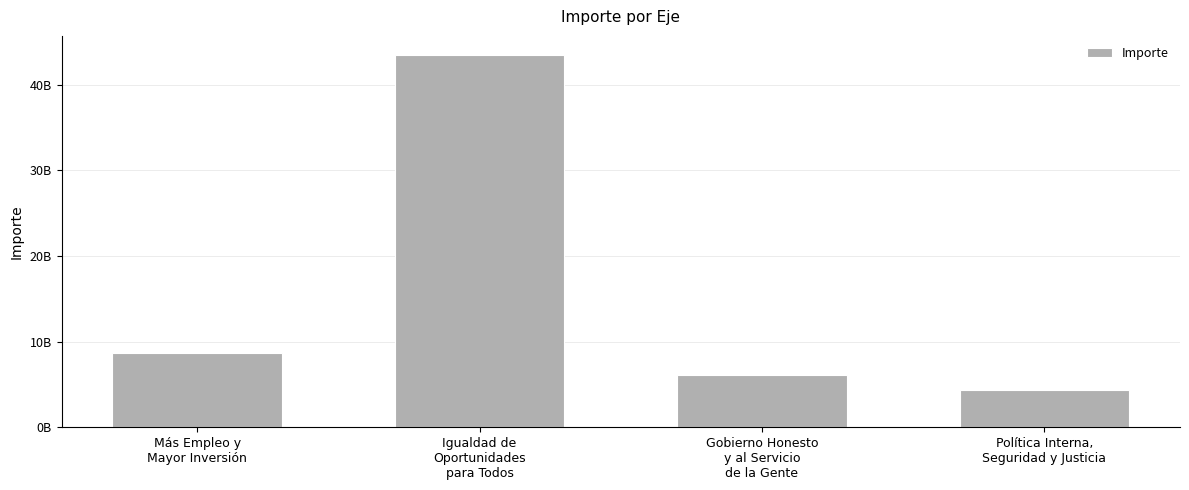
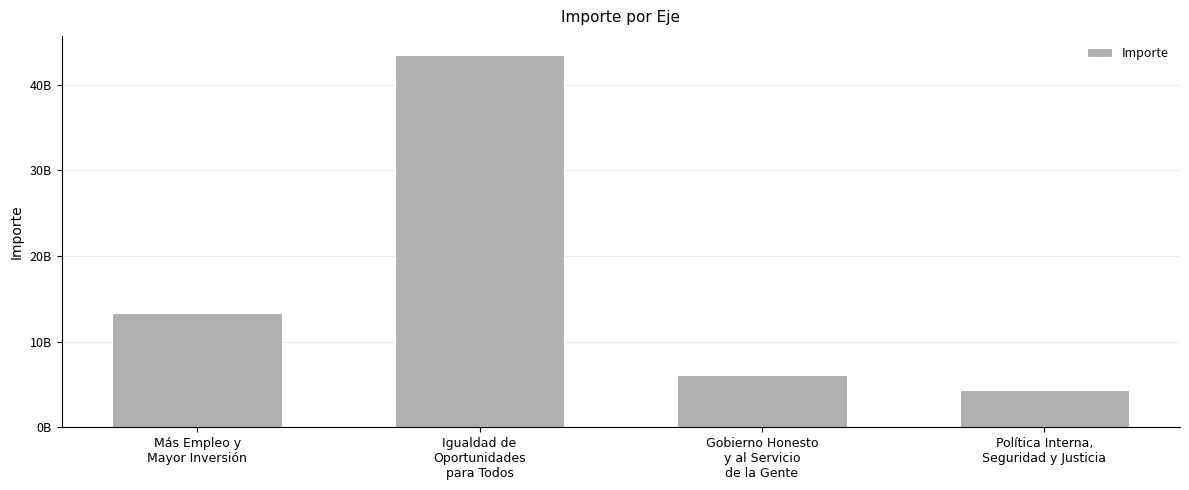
Más Empleo y Mayor Inversión: 9000000000 -> 13000000000
